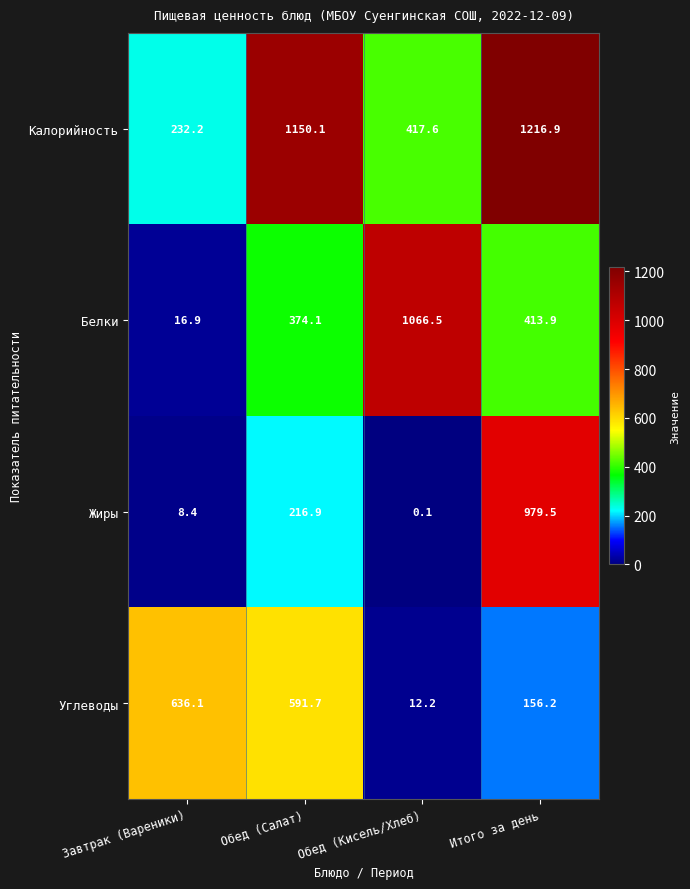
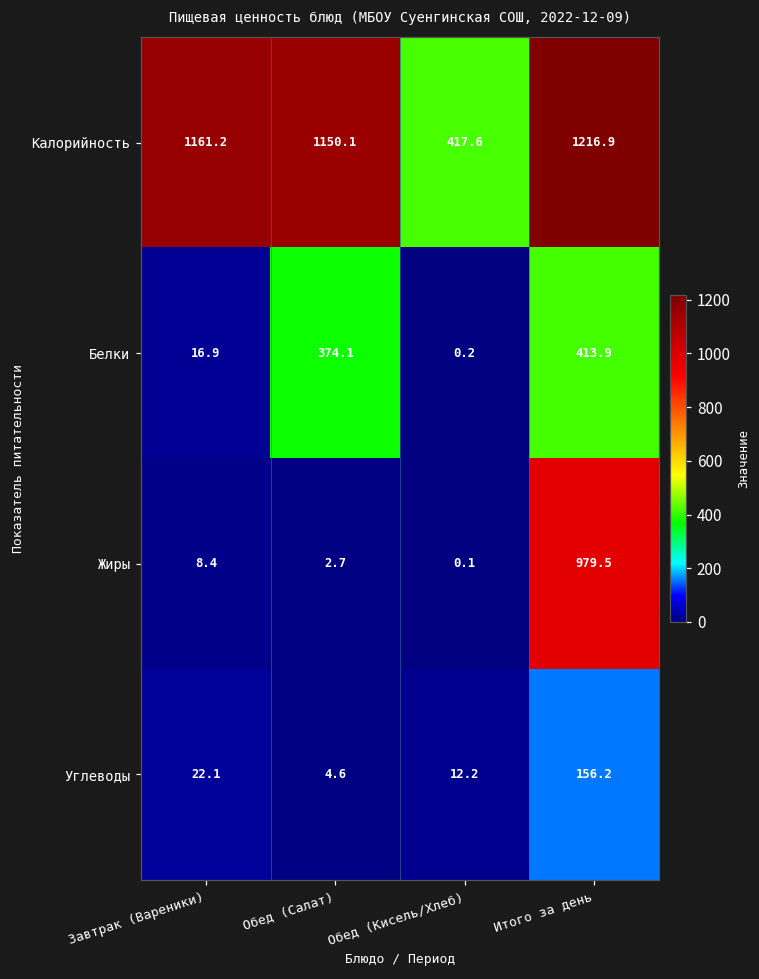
Калорийность, Завтрак (Вареники): 232.2 -> 1161.2
Белки, Обед (Кисель/Хлеб): 1066.5 -> 0.2
Жиры, Обед (Салат): 216.9 -> 2.7
Углеводы, Завтрак (Вареники): 636.1 -> 22.1
Углеводы, Обед (Салат): 591.7 -> 4.6
